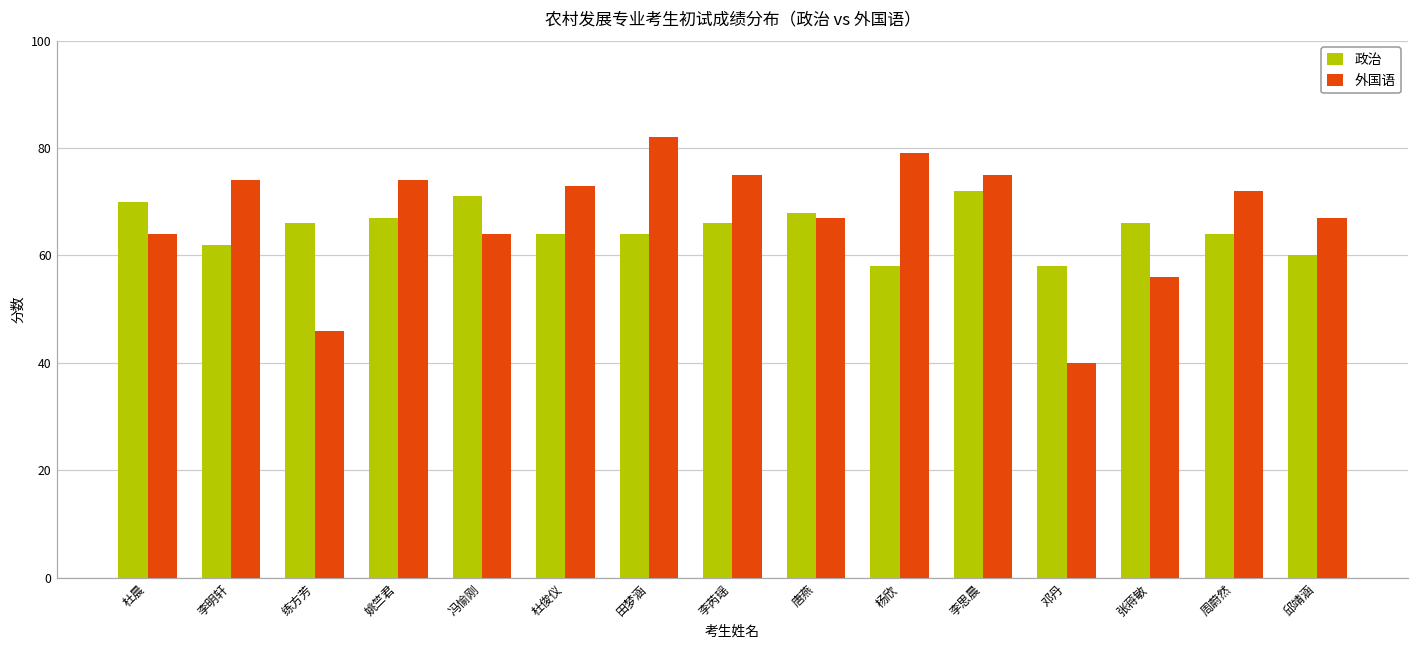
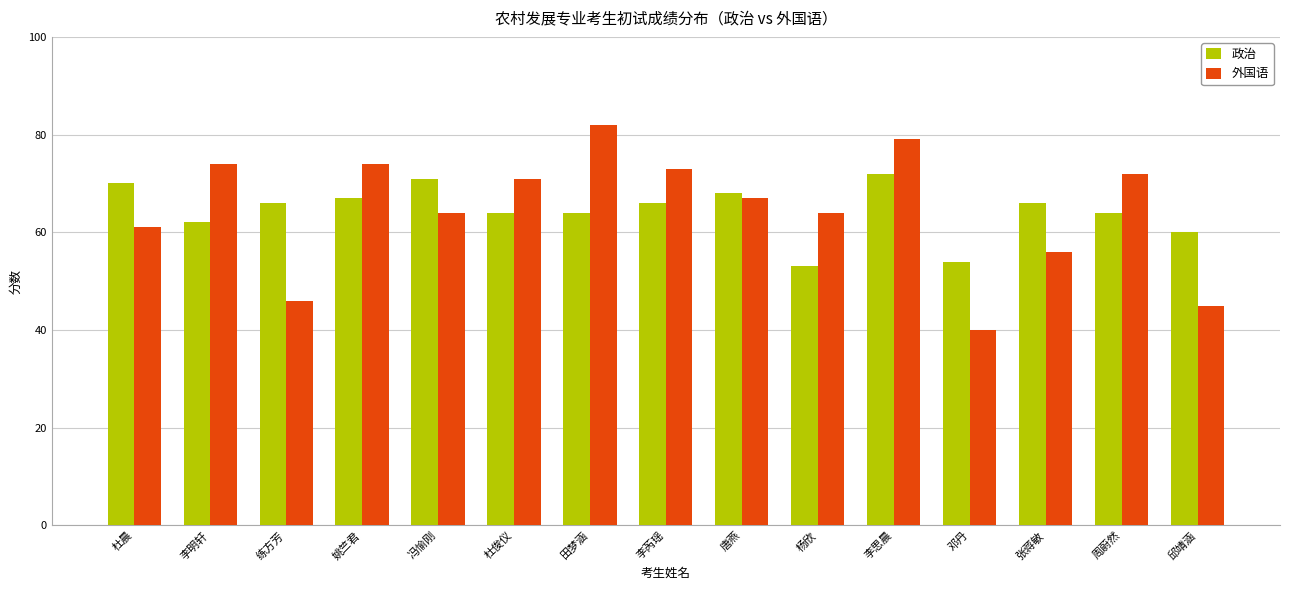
外国语, 杜晨: 64 -> 61
外国语, 杜俊仪: 73 -> 71
外国语, 李芮瑶: 75 -> 73
政治, 杨欣: 58 -> 53
外国语, 杨欣: 79 -> 64
外国语, 李思晨: 75 -> 79
政治, 邓丹: 58 -> 54
外国语, 邱靖涵: 67 -> 45
